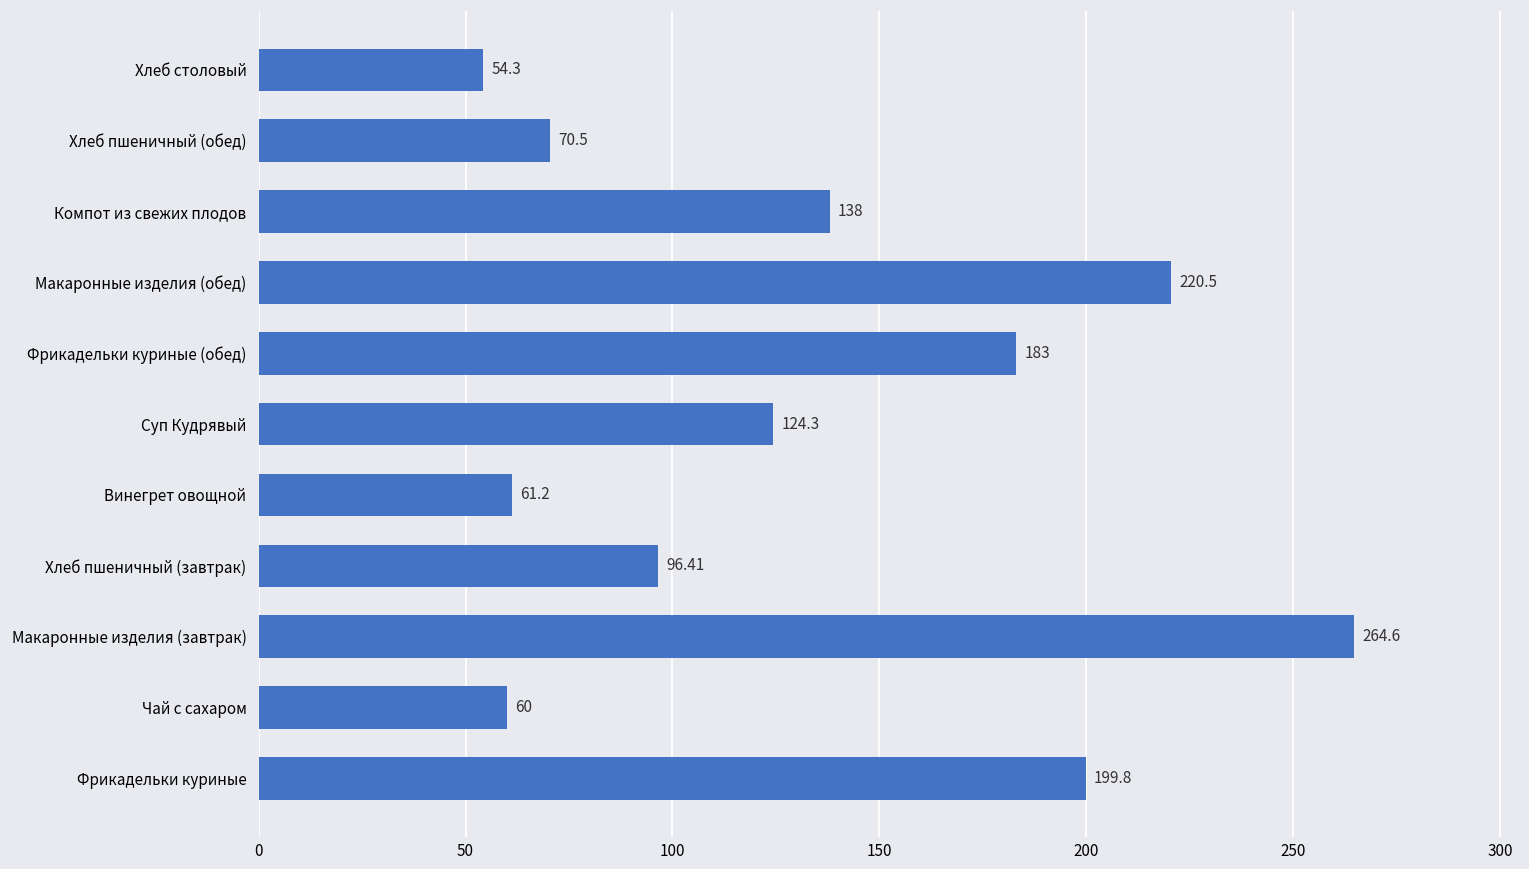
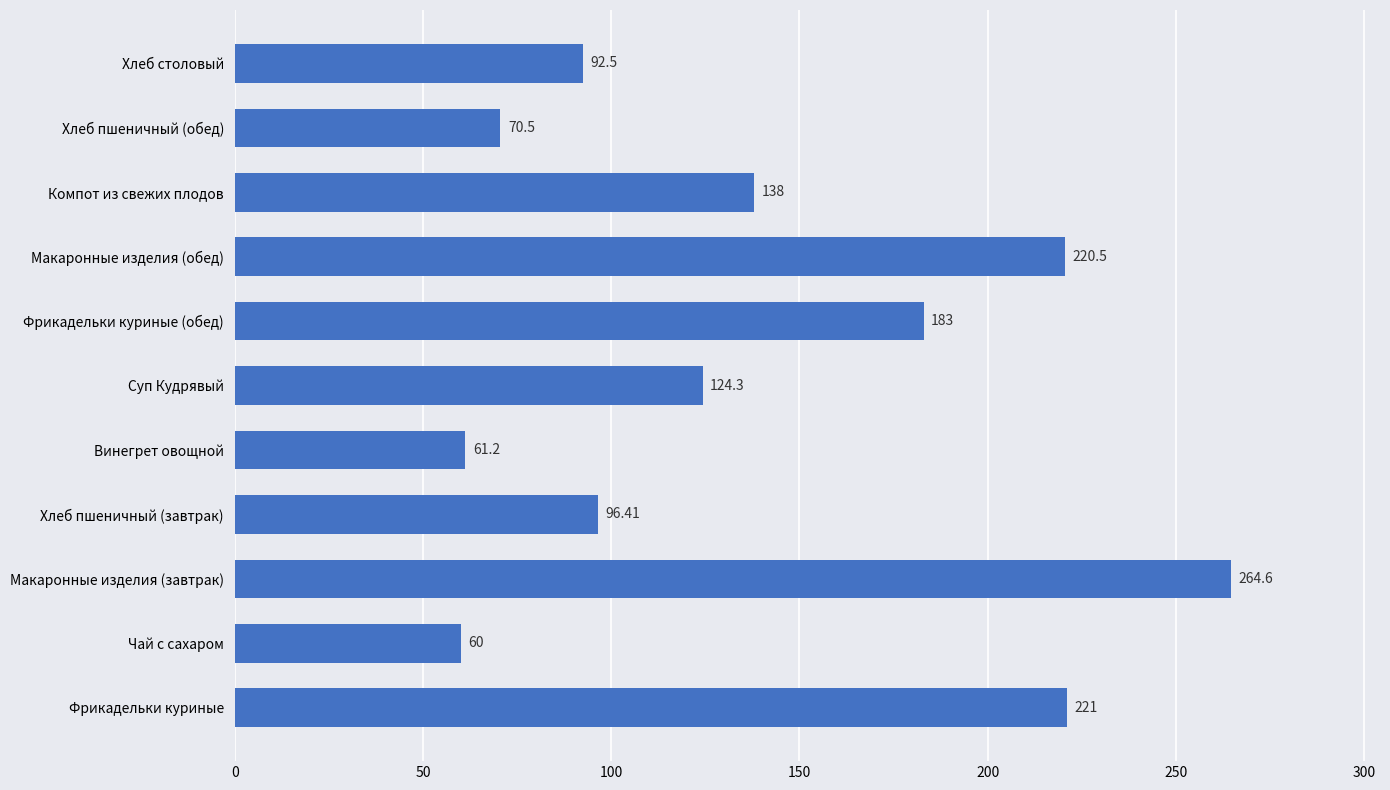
Хлеб столовый: 54.3 -> 92.5
Фрикадельки куриные: 199.8 -> 221
